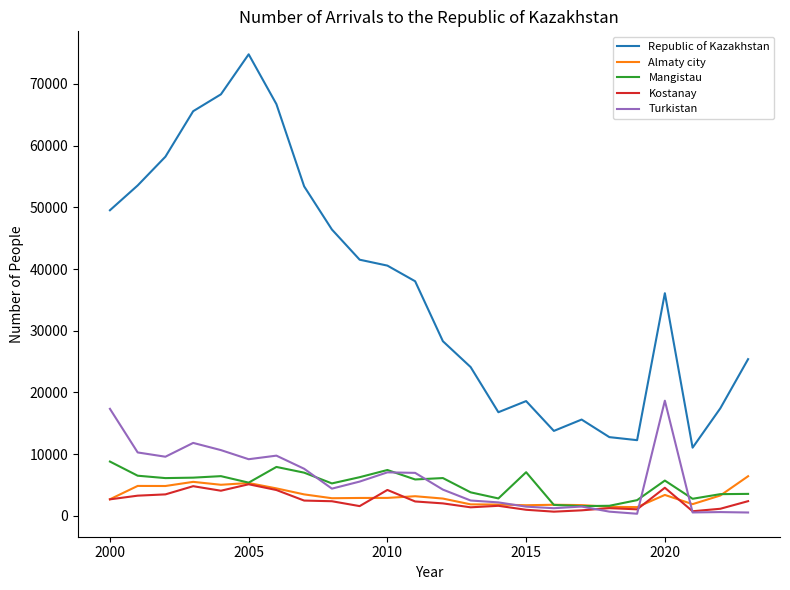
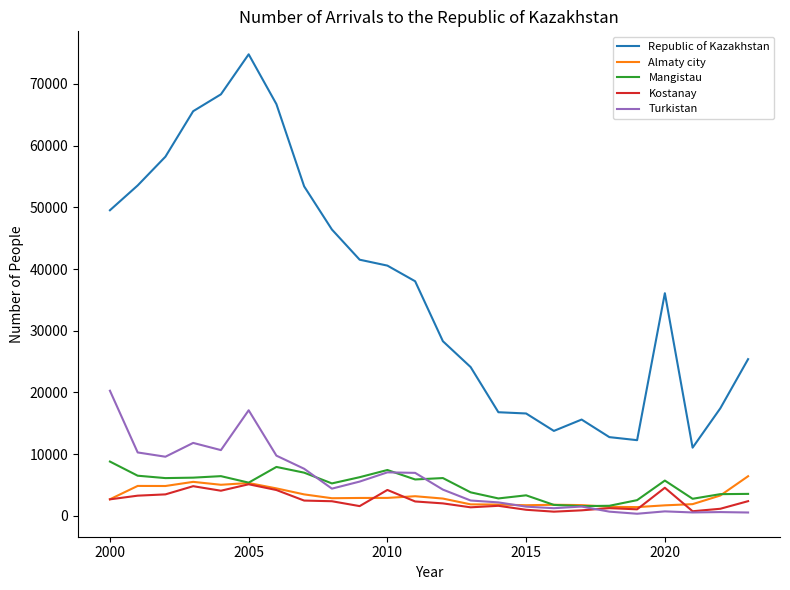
Turkistan, 2000: 17000 -> 20000
Turkistan, 2005: 9000 -> 17000
Republic of Kazakhstan, 2015: 19000 -> 17000
Mangistau, 2015: 7000 -> 3000
Almaty city, 2020: 3000 -> 2000
Turkistan, 2020: 19000 -> 1000
